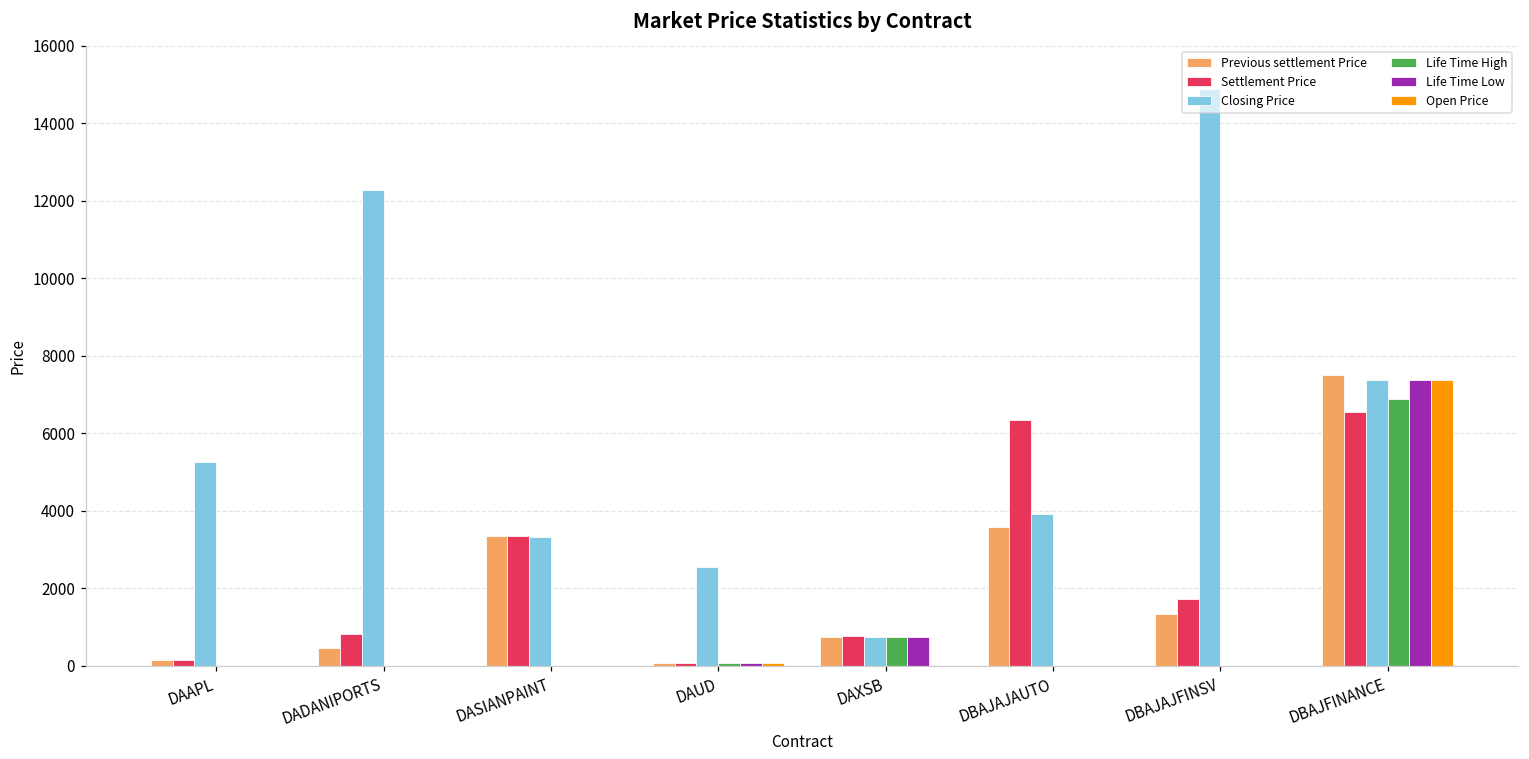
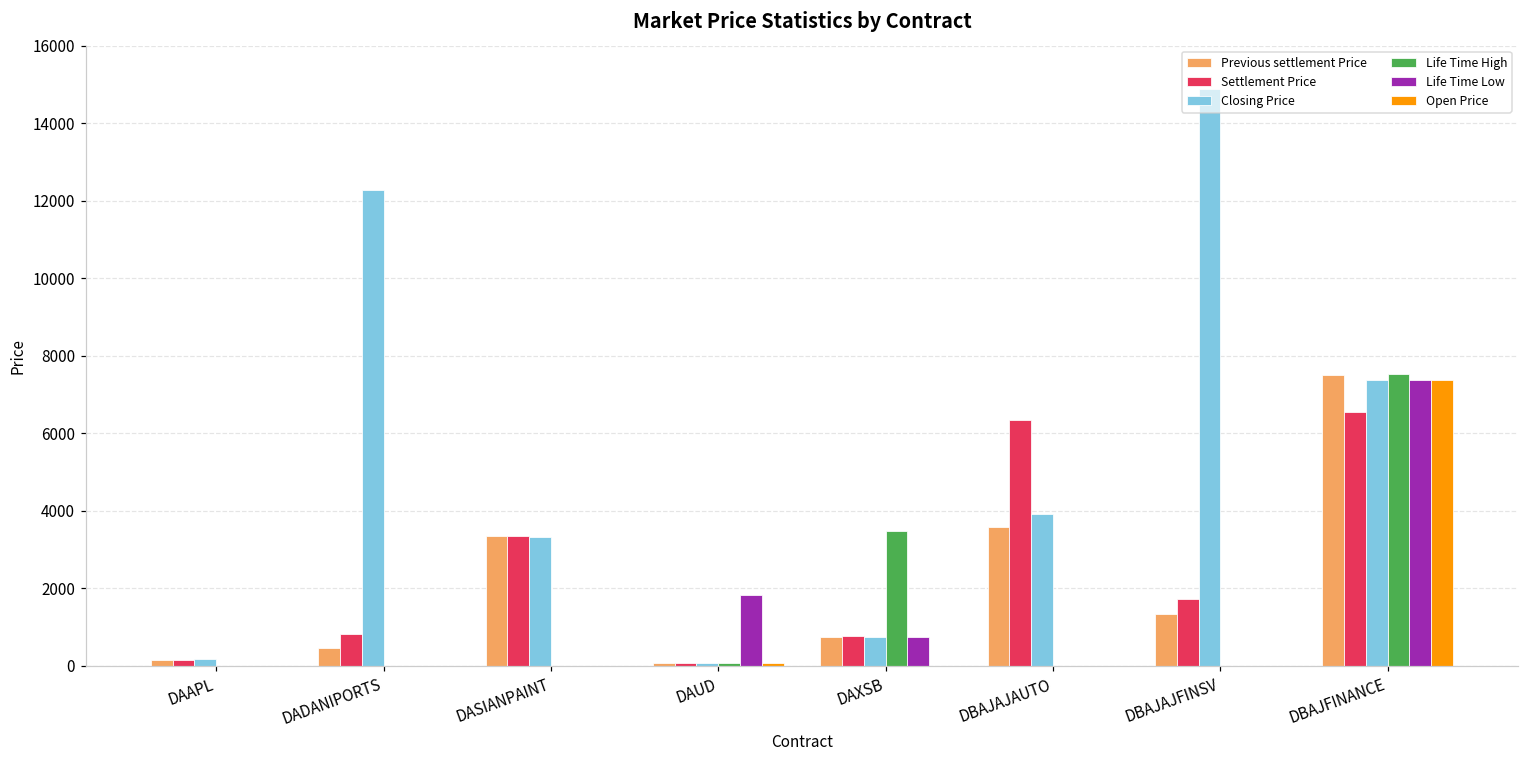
Closing Price, DAAPL: 5300 -> 200
Closing Price, DAUD: 2600 -> 100
Life Time Low, DAUD: 100 -> 1800
Life Time High, DAXSB: 800 -> 3500
Life Time High, DBAJFINANCE: 6900 -> 7500
